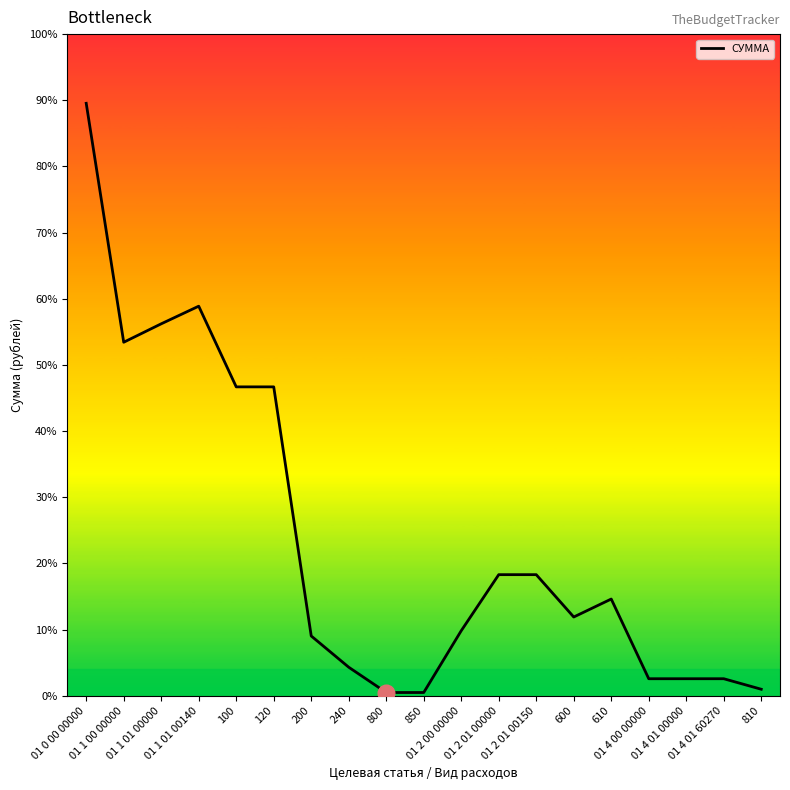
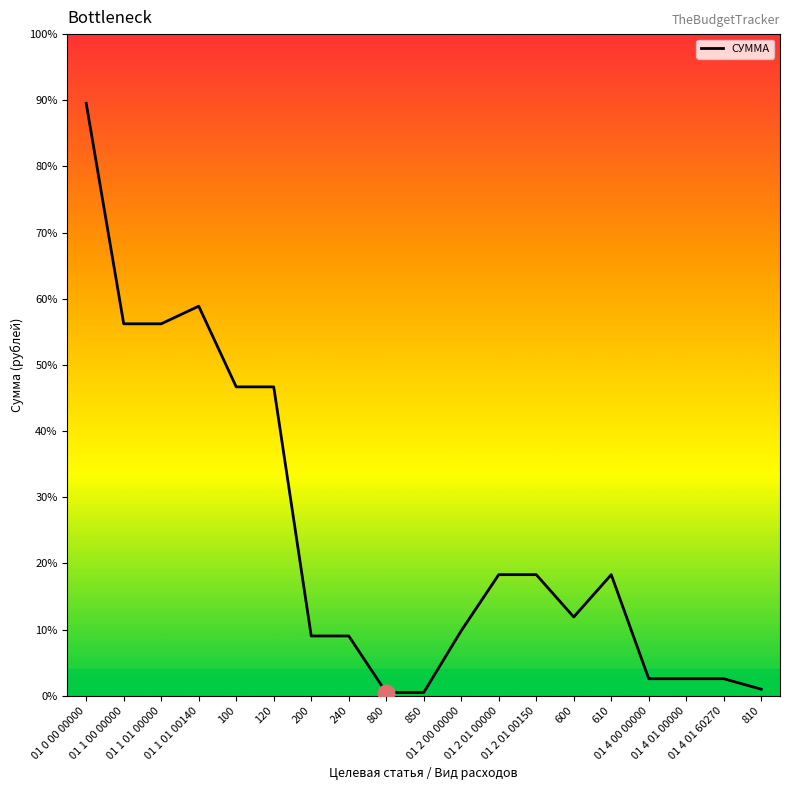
СУММА, 01 1 00 00000: 53% -> 56%
СУММА, 240: 4% -> 9%
СУММА, 610: 15% -> 18%
